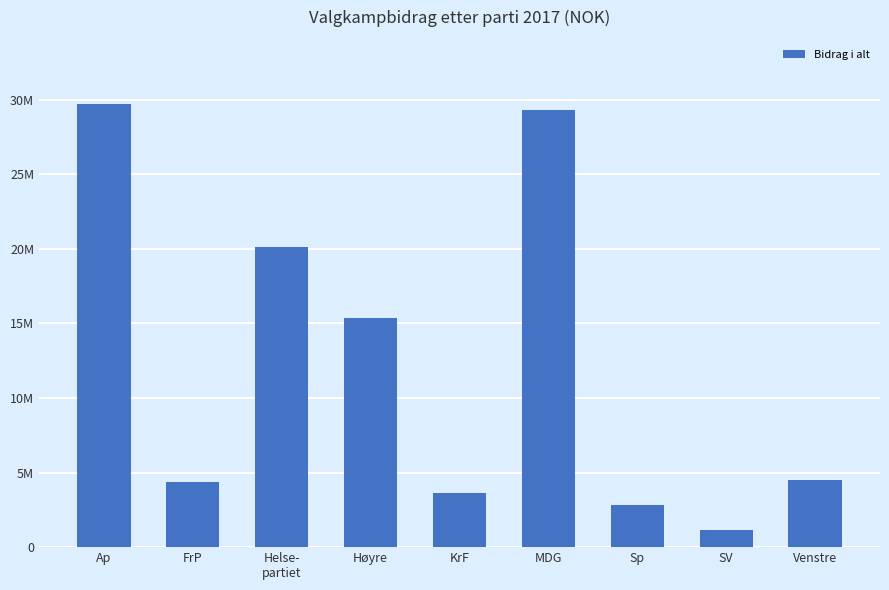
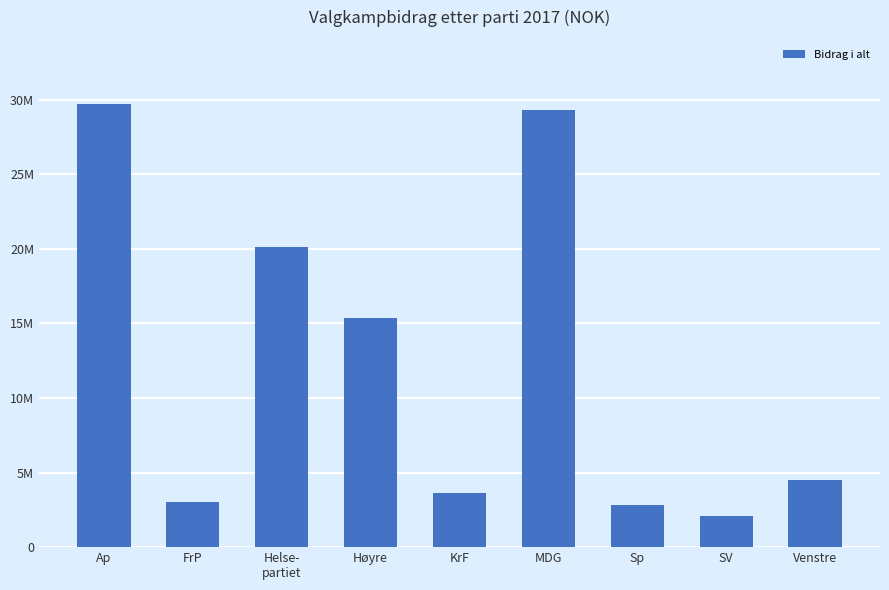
FrP: 4300000 -> 3000000
SV: 1100000 -> 2100000
